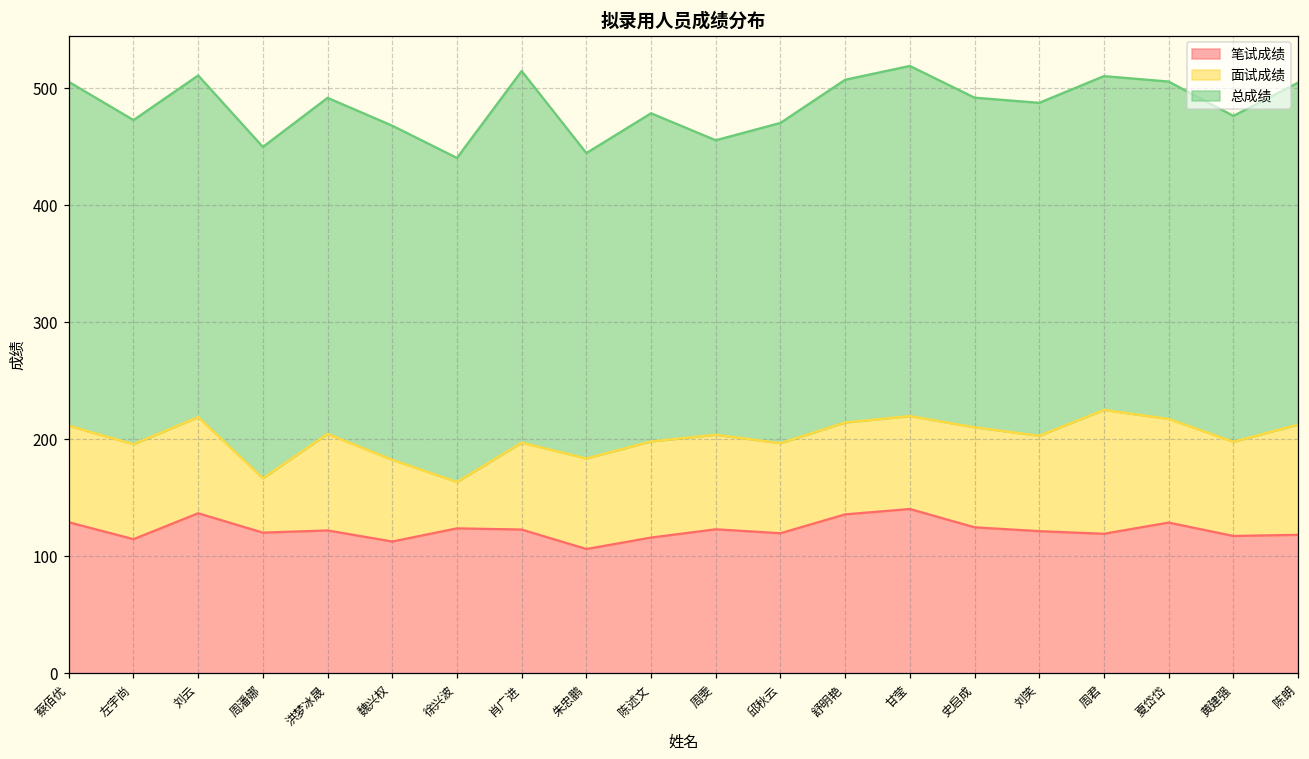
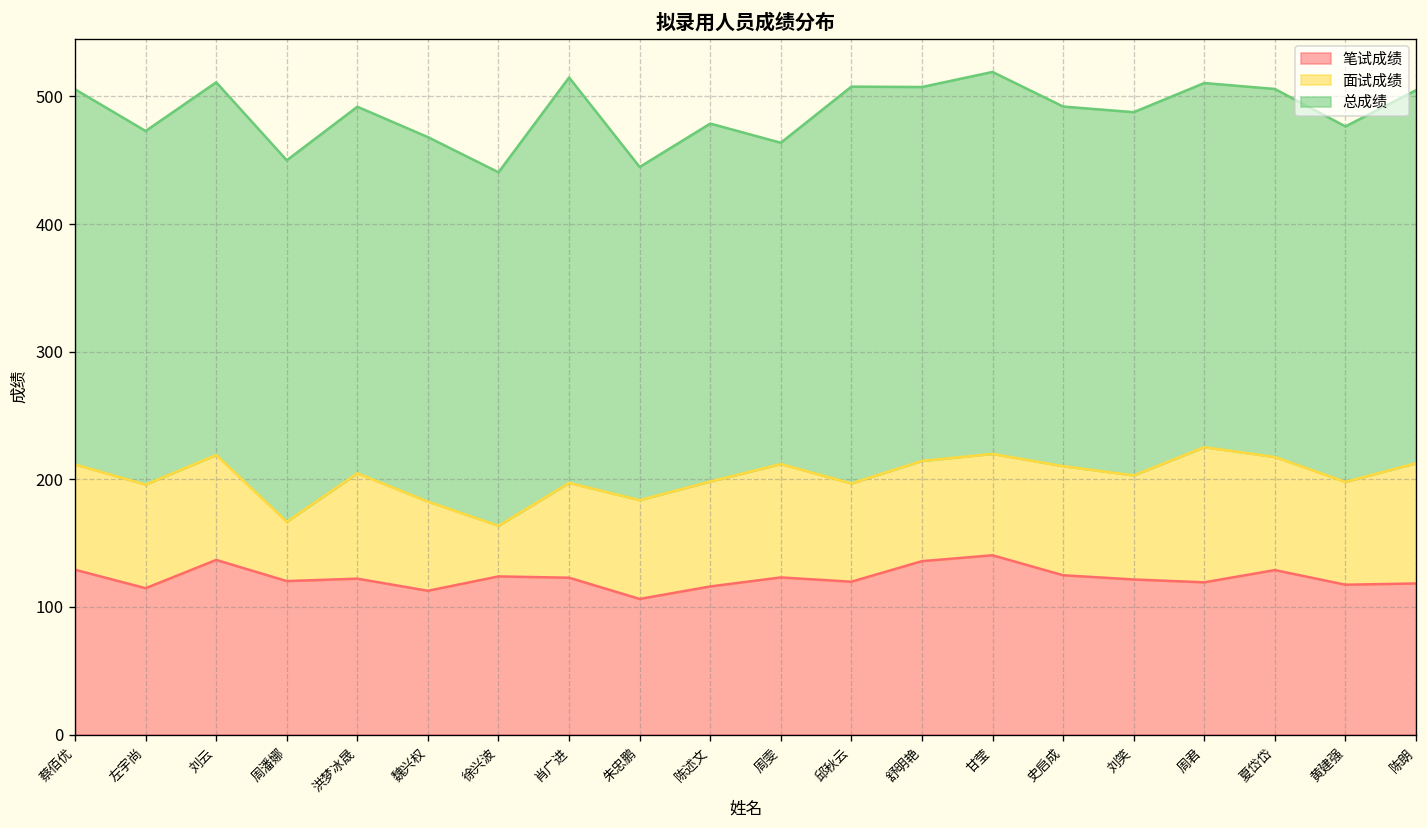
面试成绩, 周雯: 81 -> 89
总成绩, 邱秋云: 274 -> 311
